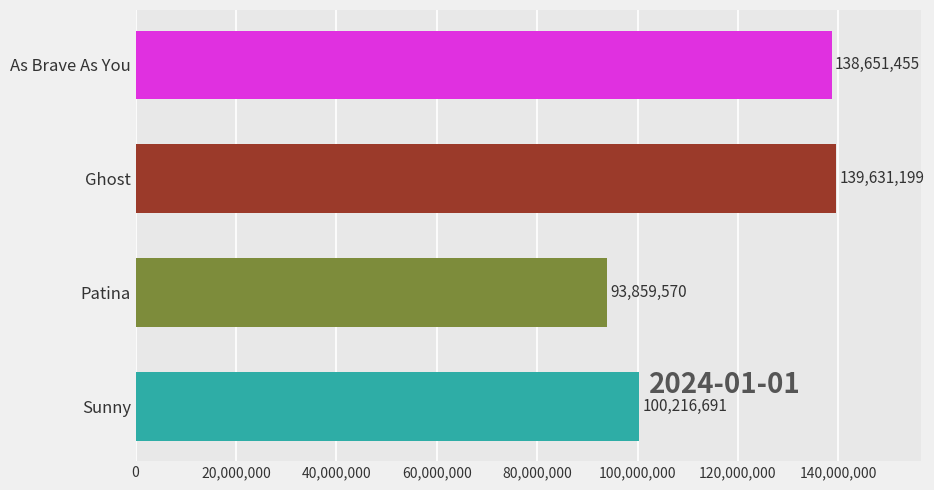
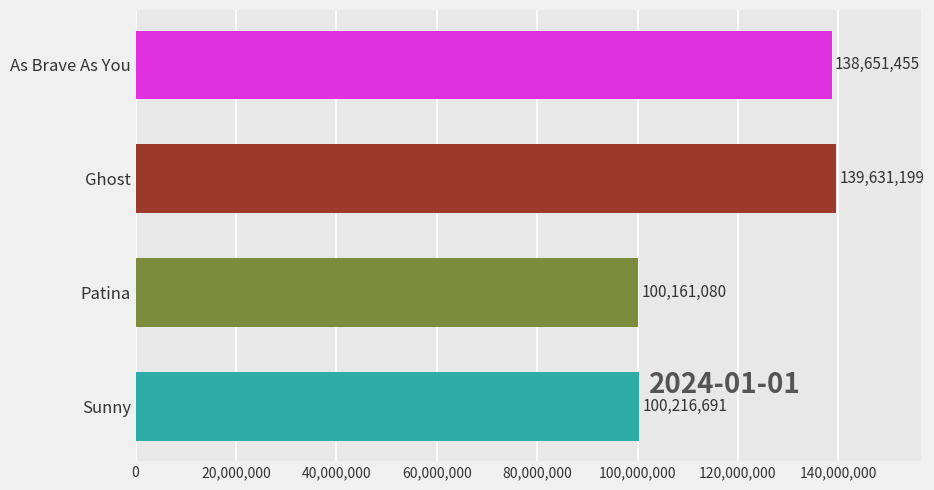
Patina: 93,859,570 -> 100,161,080
